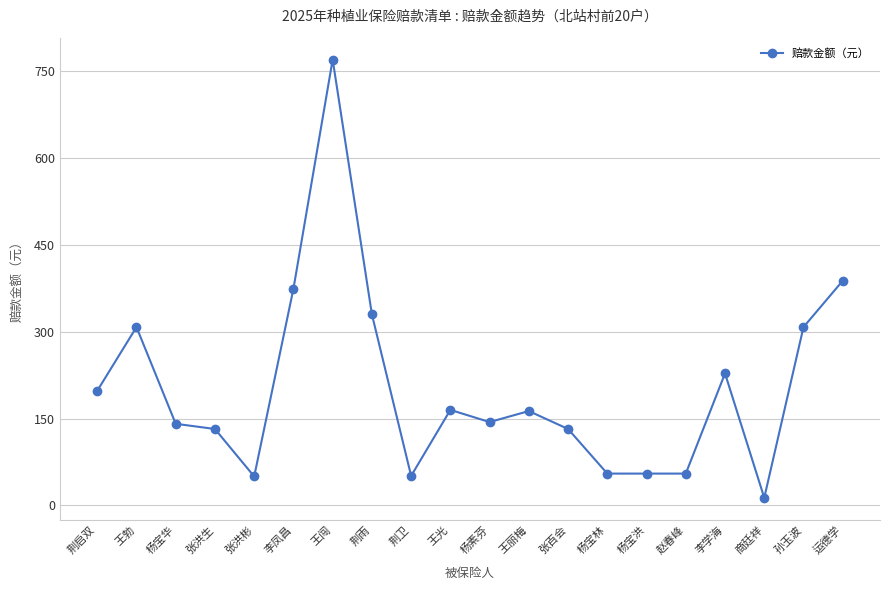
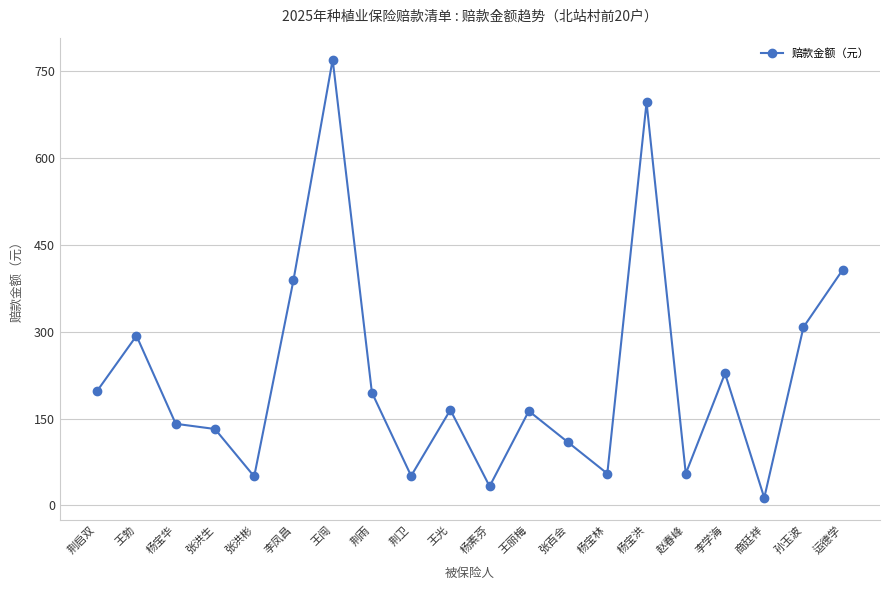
王勃: 310 -> 290
李凤昌: 370 -> 390
荆雨: 330 -> 200
杨素芬: 140 -> 30
张百会: 130 -> 110
杨宝洪: 60 -> 700
运德学: 390 -> 410
